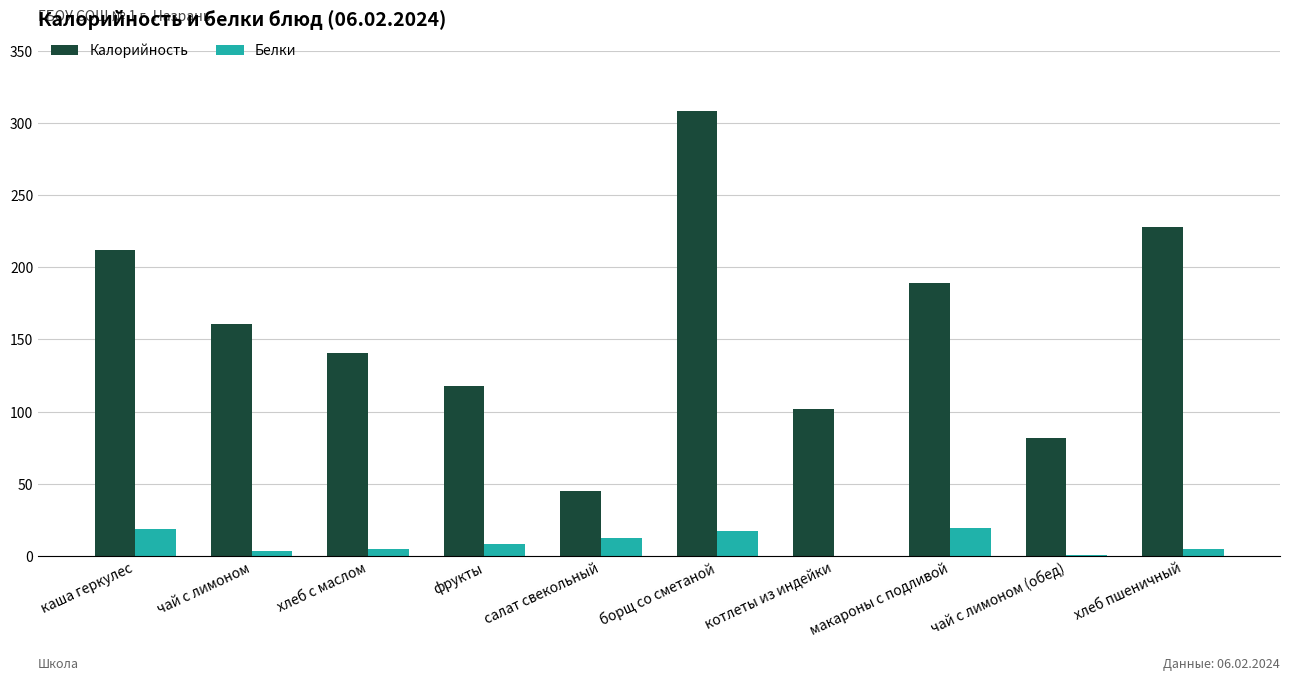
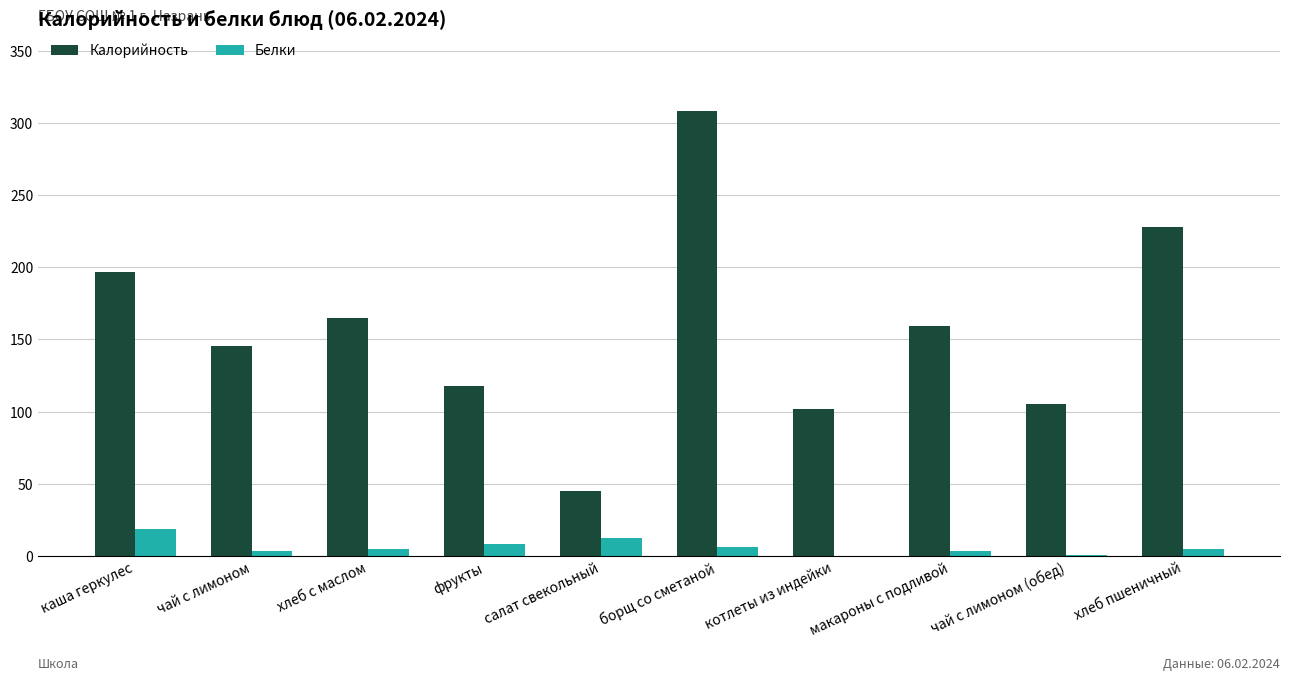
Калорийность, каша геркулес: 212 -> 197
Калорийность, чай с лимоном: 161 -> 145
Калорийность, хлеб с маслом: 141 -> 165
Белки, борщ со сметаной: 17 -> 6
Калорийность, макароны с подливой: 189 -> 159
Белки, макароны с подливой: 19 -> 4
Калорийность, чай с лимоном (обед): 82 -> 105
